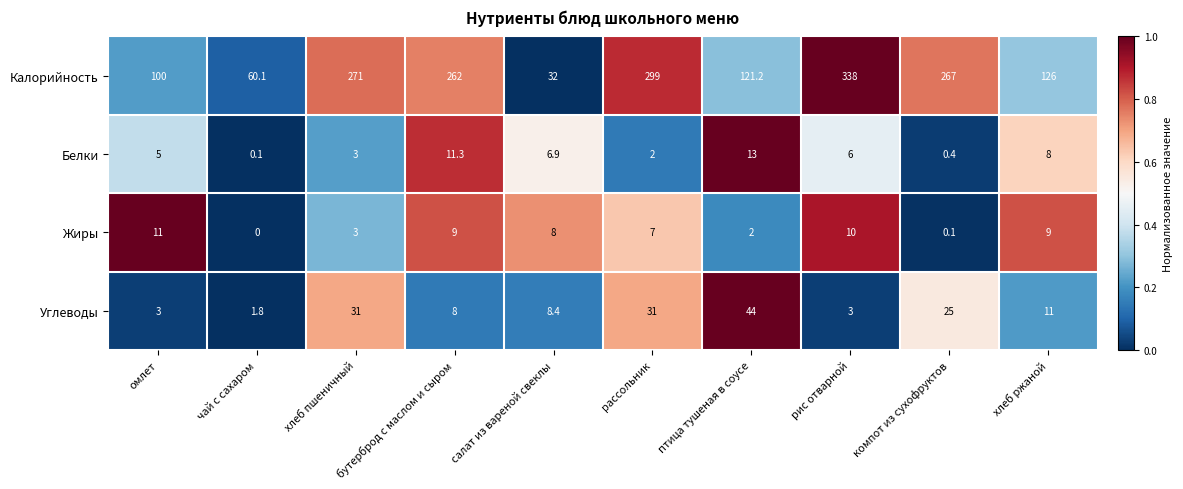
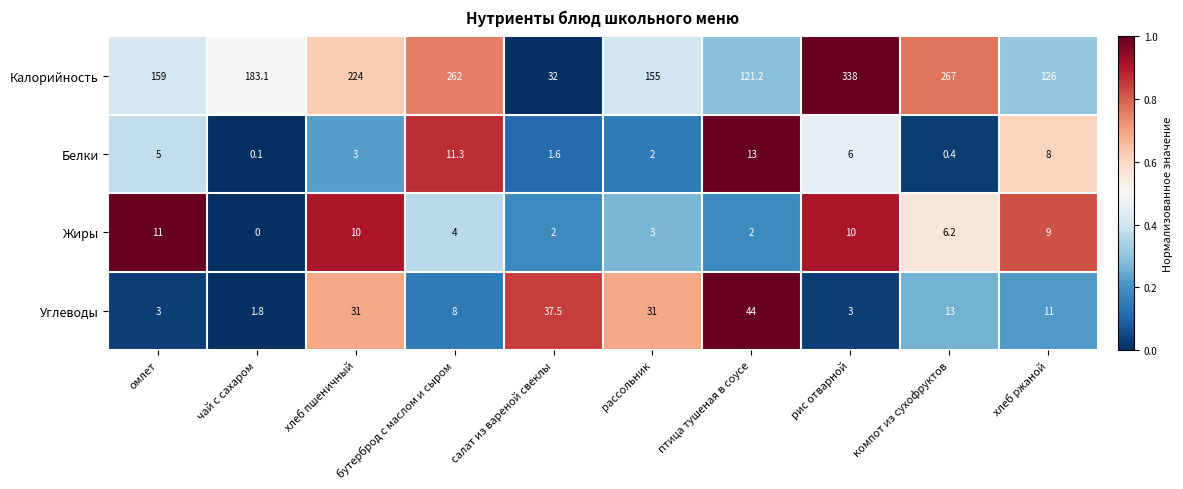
Калорийность, омлет: 100 -> 159
Калорийность, чай с сахаром: 60.1 -> 183.1
Калорийность, хлеб пшеничный: 271 -> 224
Калорийность, рассольник: 299 -> 155
Белки, салат из вареной свеклы: 6.9 -> 1.6
Жиры, хлеб пшеничный: 3 -> 10
Жиры, бутерброд с маслом и сыром: 9 -> 4
Жиры, салат из вареной свеклы: 8 -> 2
Жиры, рассольник: 7 -> 3
Жиры, компот из сухофруктов: 0.1 -> 6.2
Углеводы, салат из вареной свеклы: 8.4 -> 37.5
Углеводы, компот из сухофруктов: 25 -> 13
